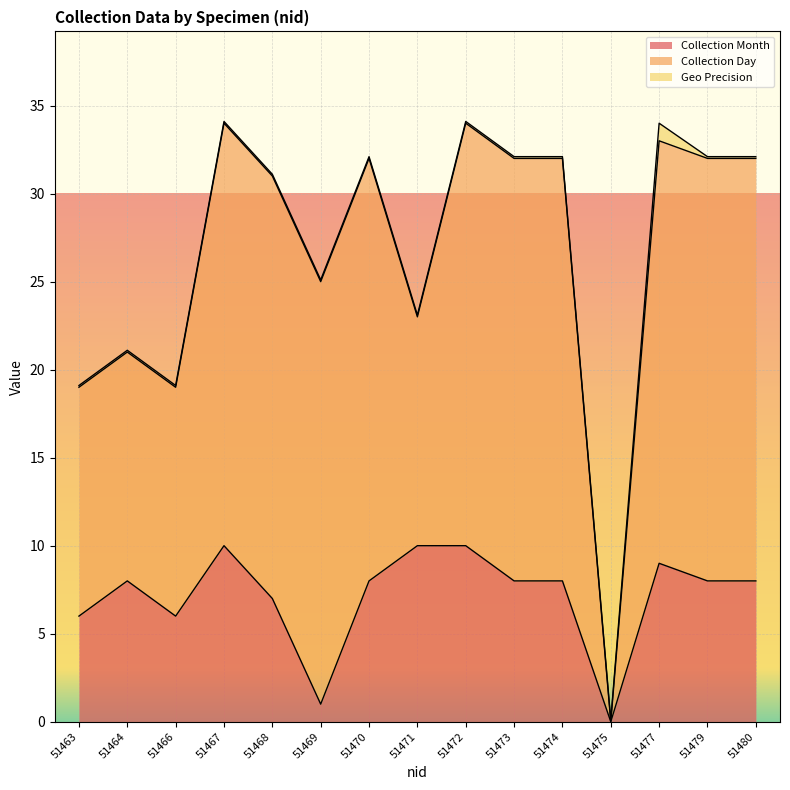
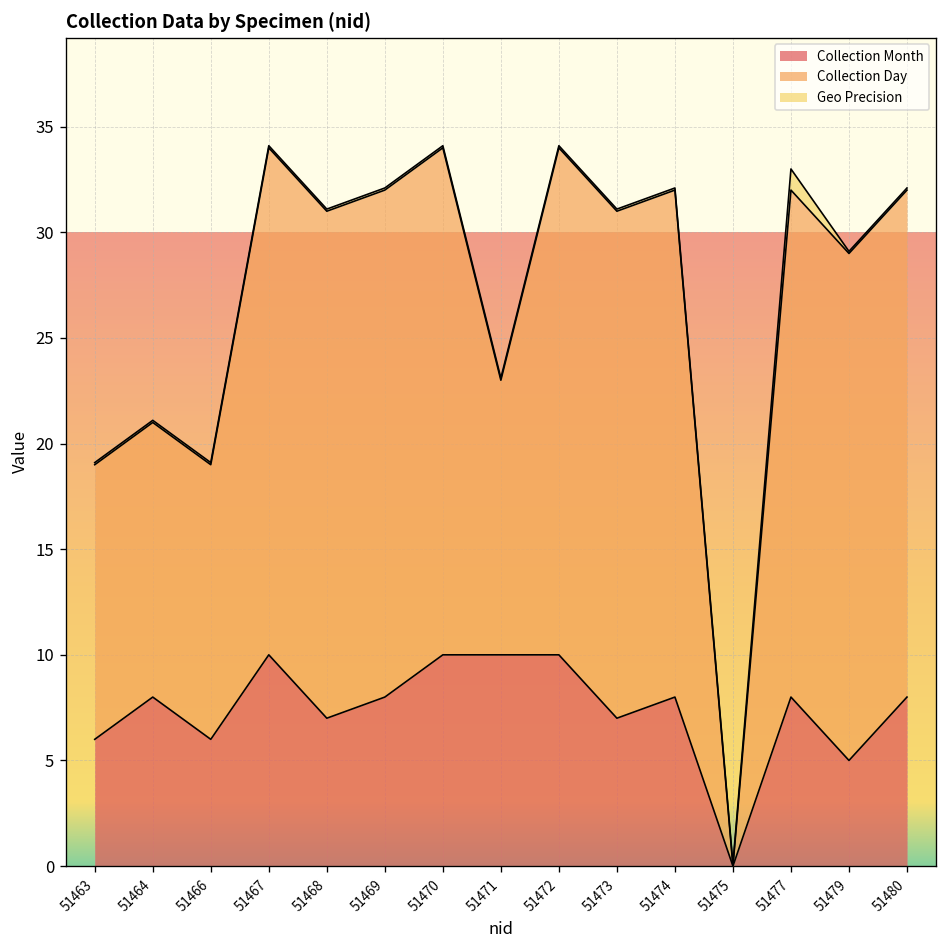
Collection Month, 51469: 1 -> 8
Collection Month, 51470: 8 -> 10
Collection Month, 51473: 8 -> 7
Collection Month, 51477: 9 -> 8
Collection Month, 51479: 8 -> 5
